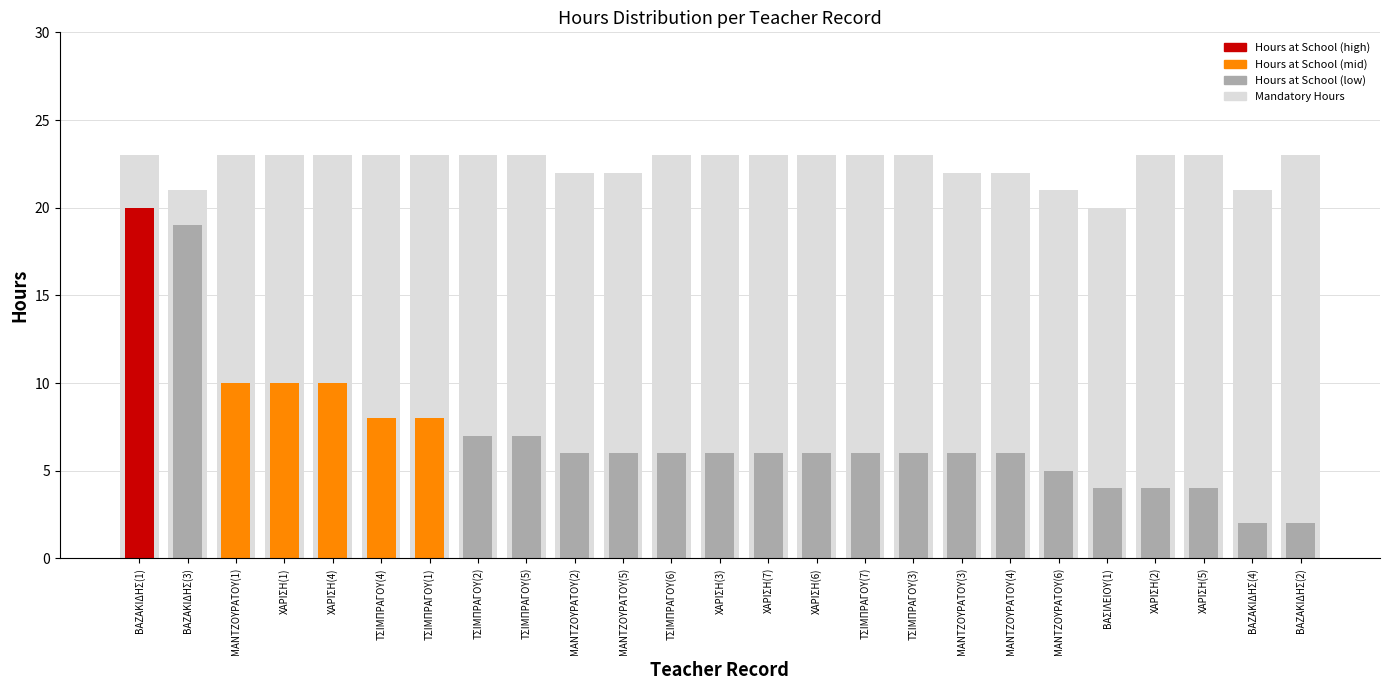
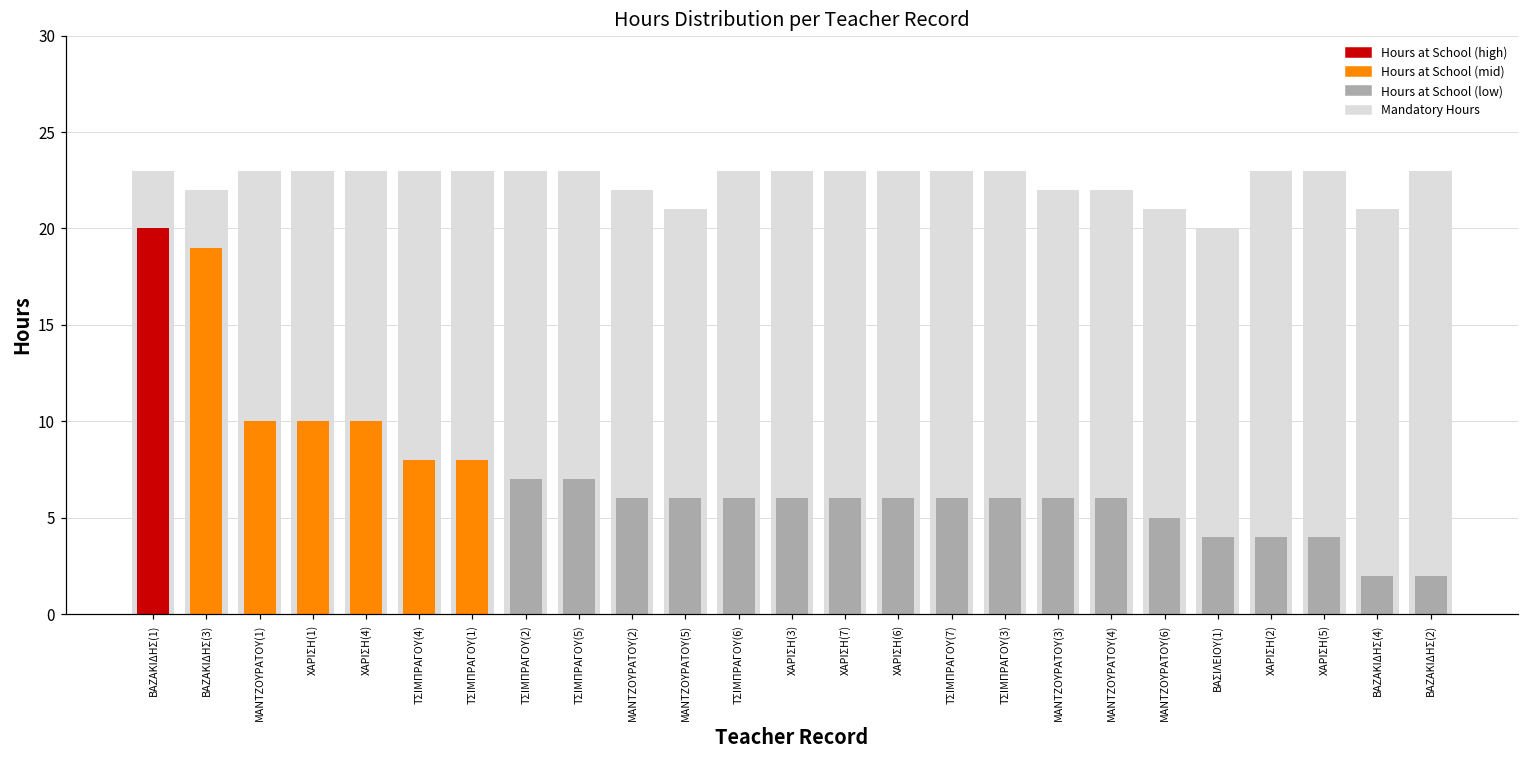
Mandatory Hours, ΒΑΖΑΚΙΔΗΣ(3): 21 -> 22
Mandatory Hours, ΜΑΝΤΖΟΥΡΑΤΟΥ(5): 22 -> 21
